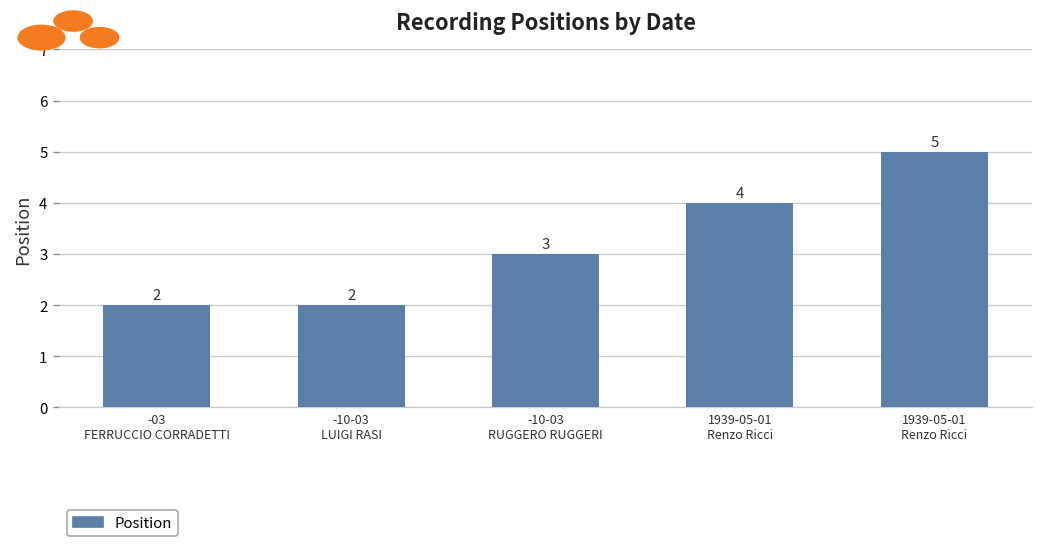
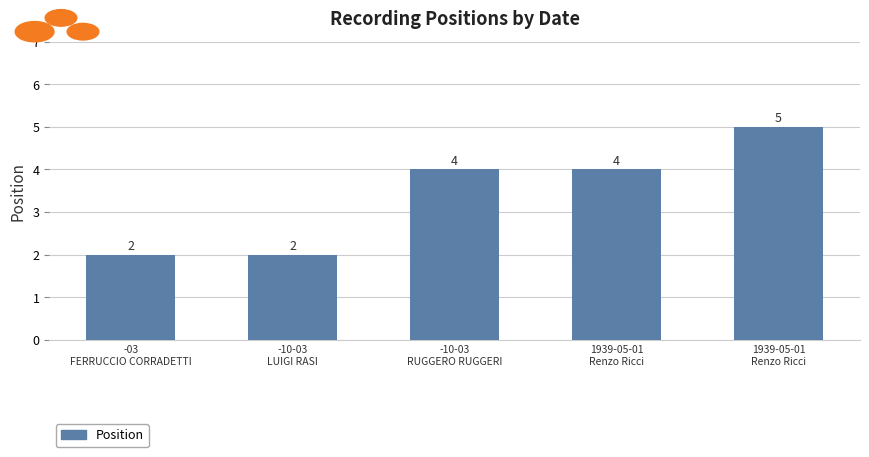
-10-03 RUGGERO RUGGERI: 3 -> 4
